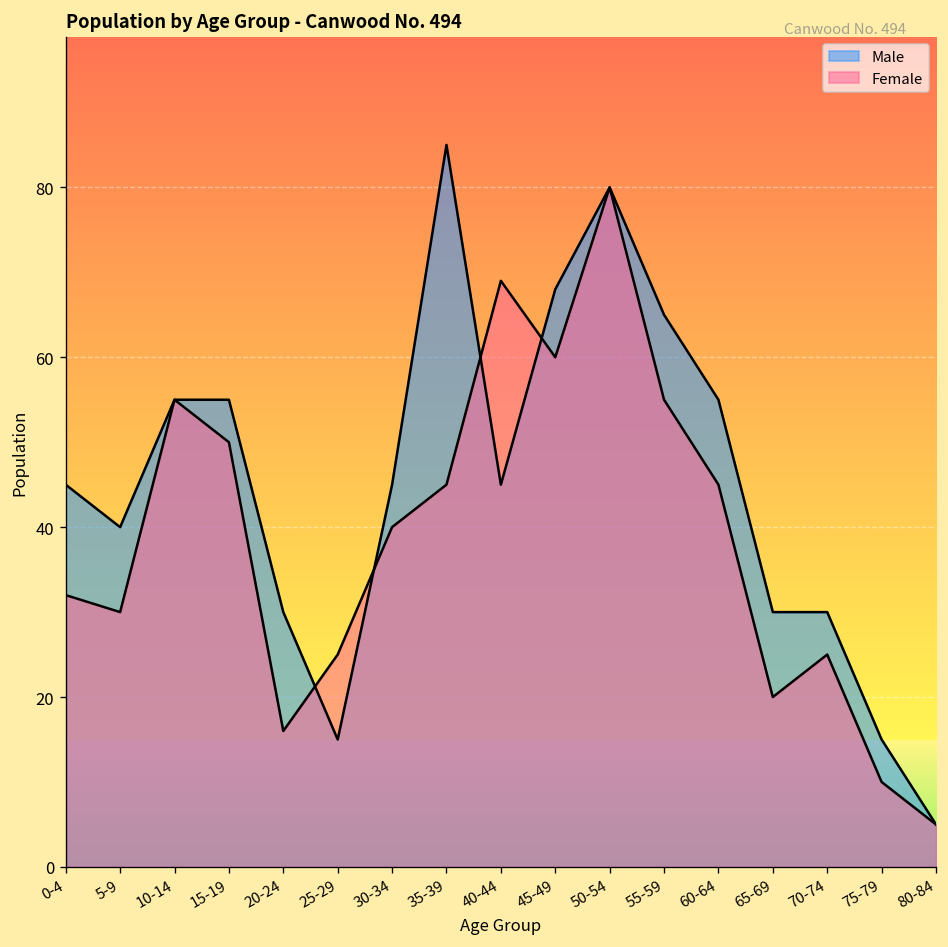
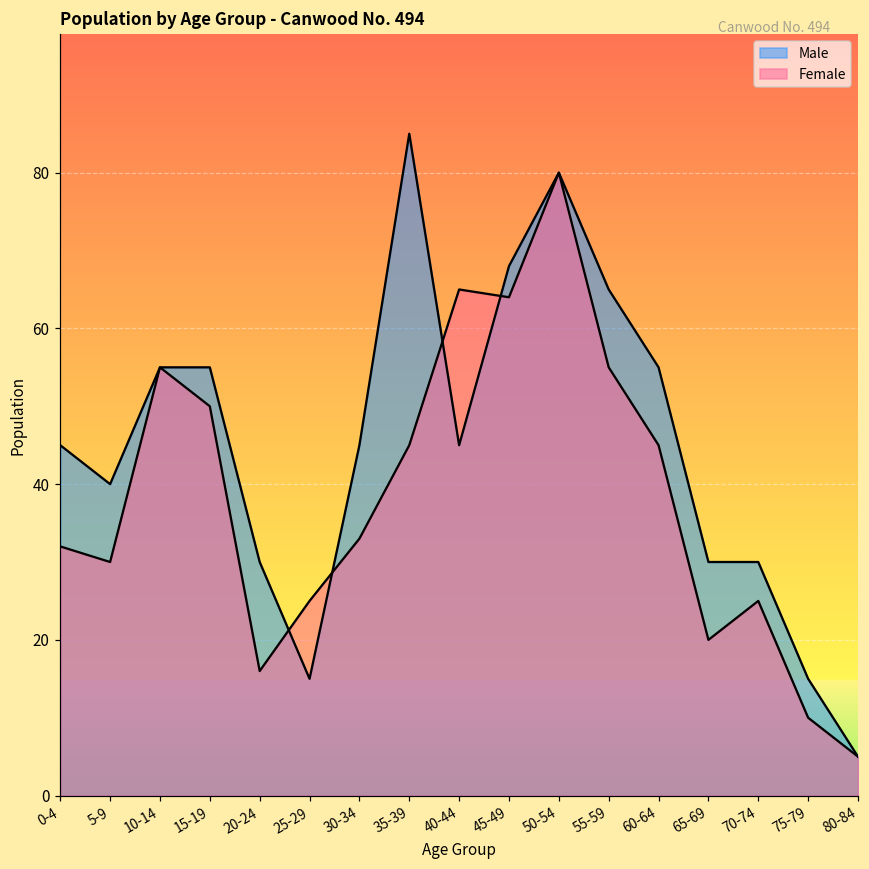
Female, 30-34: 40 -> 33
Female, 40-44: 69 -> 65
Female, 45-49: 60 -> 64
